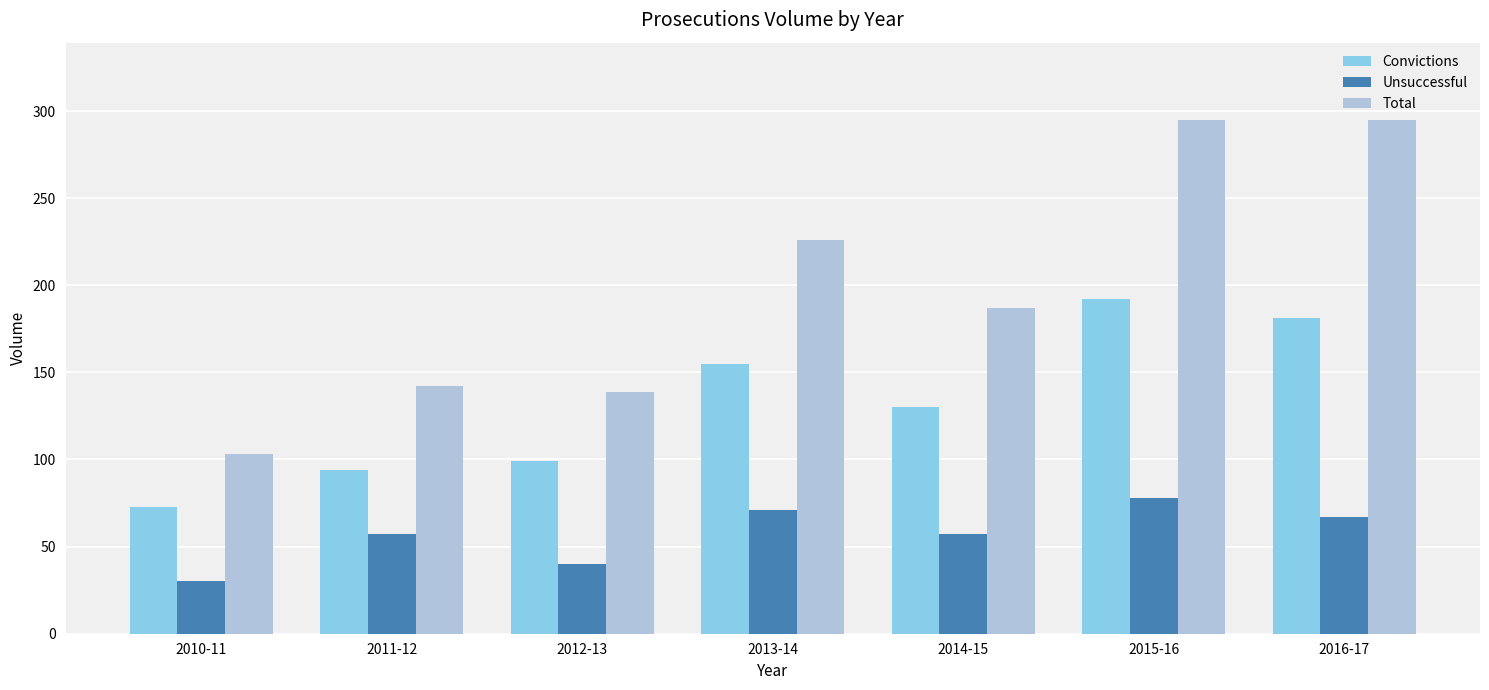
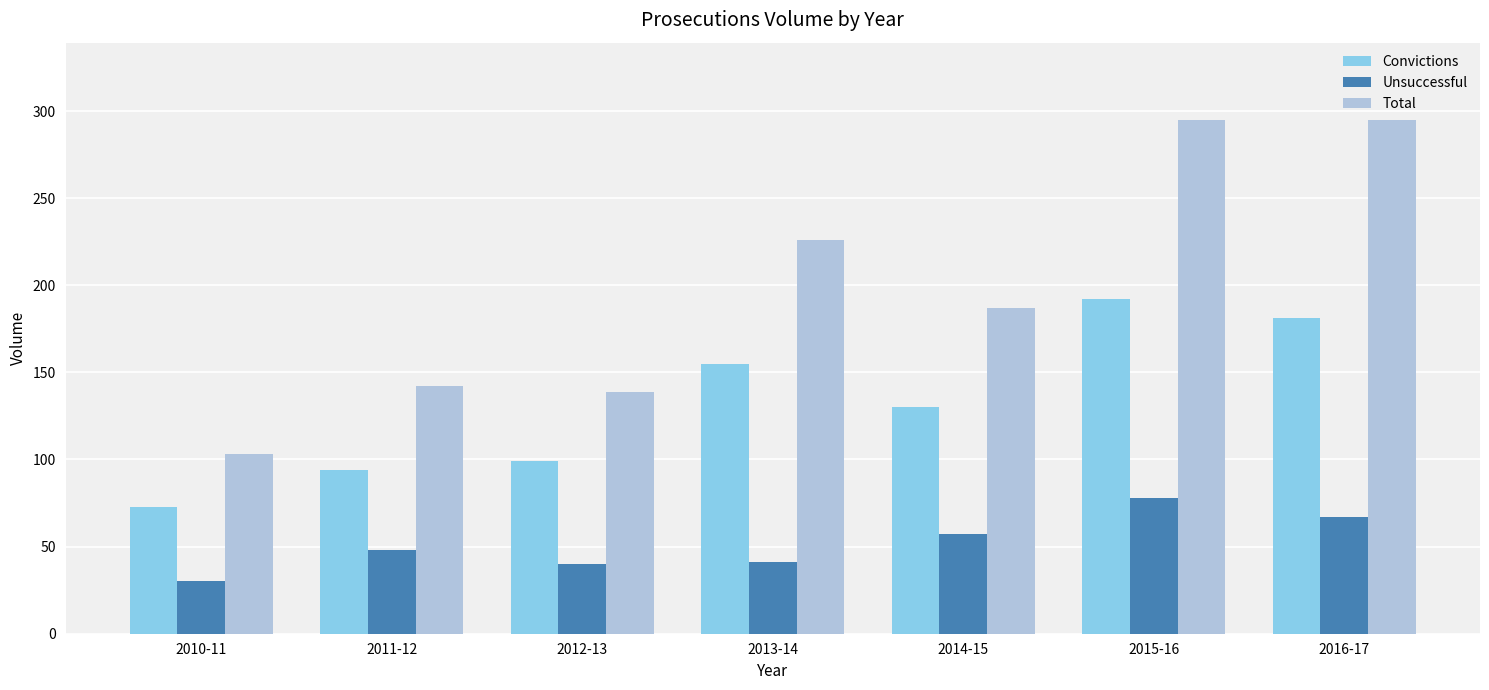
Unsuccessful, 2011-12: 57 -> 48
Unsuccessful, 2013-14: 71 -> 41
